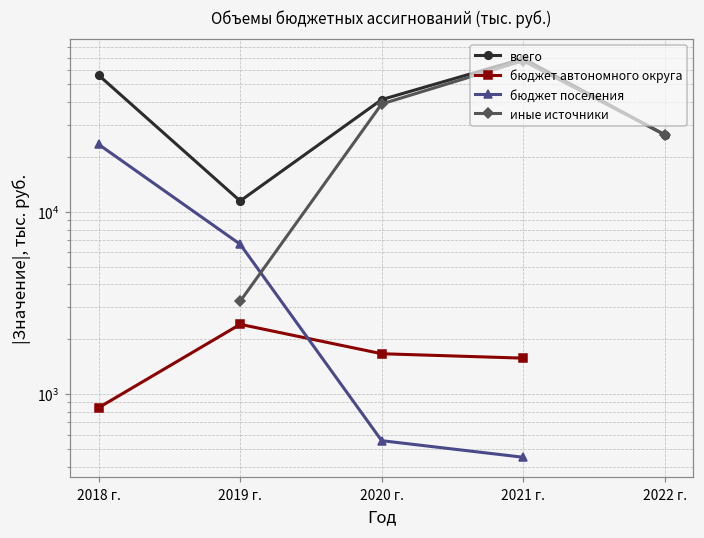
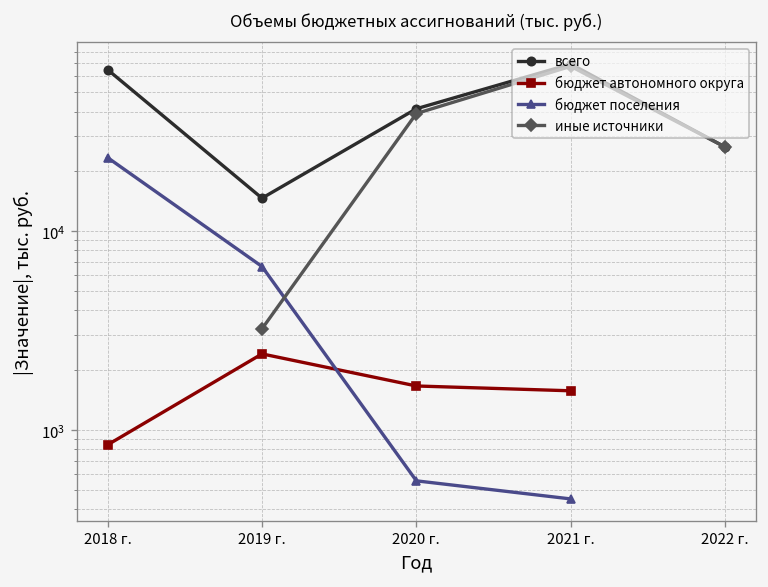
всего, 2018 г.: 56000 -> 65000
всего, 2019 г.: 11000 -> 15000
